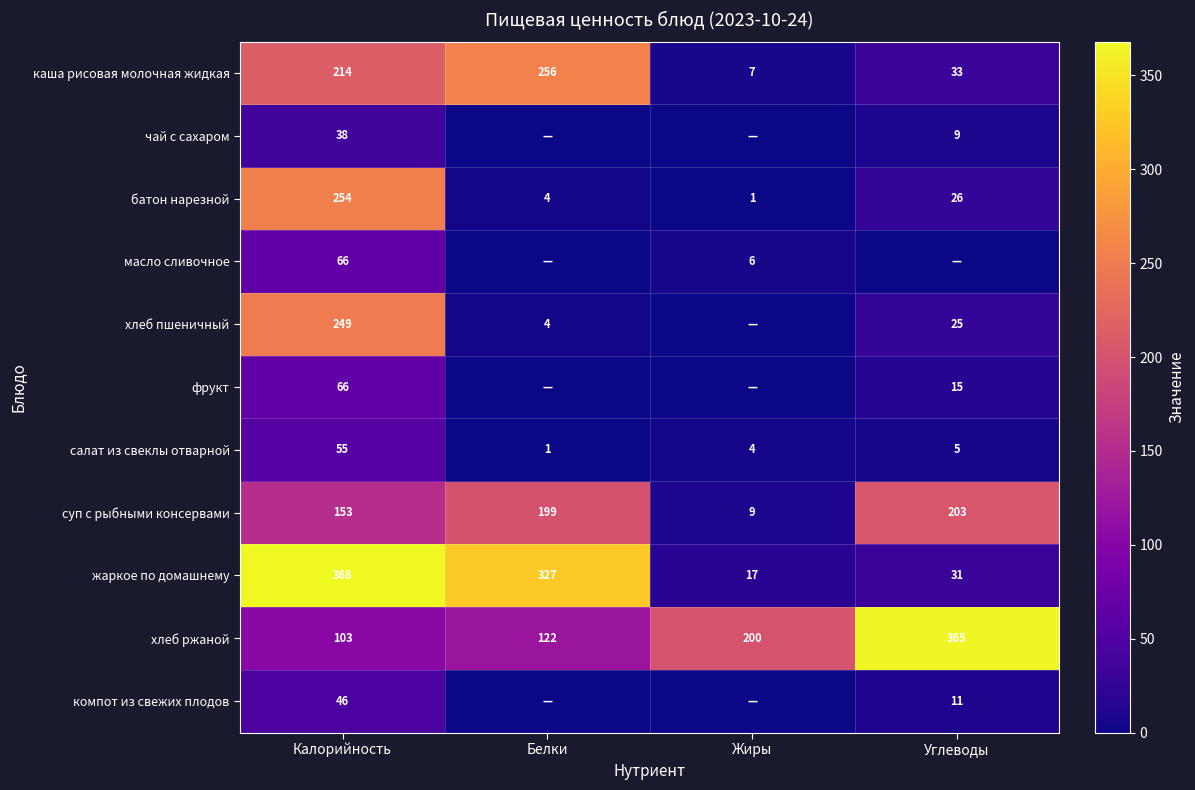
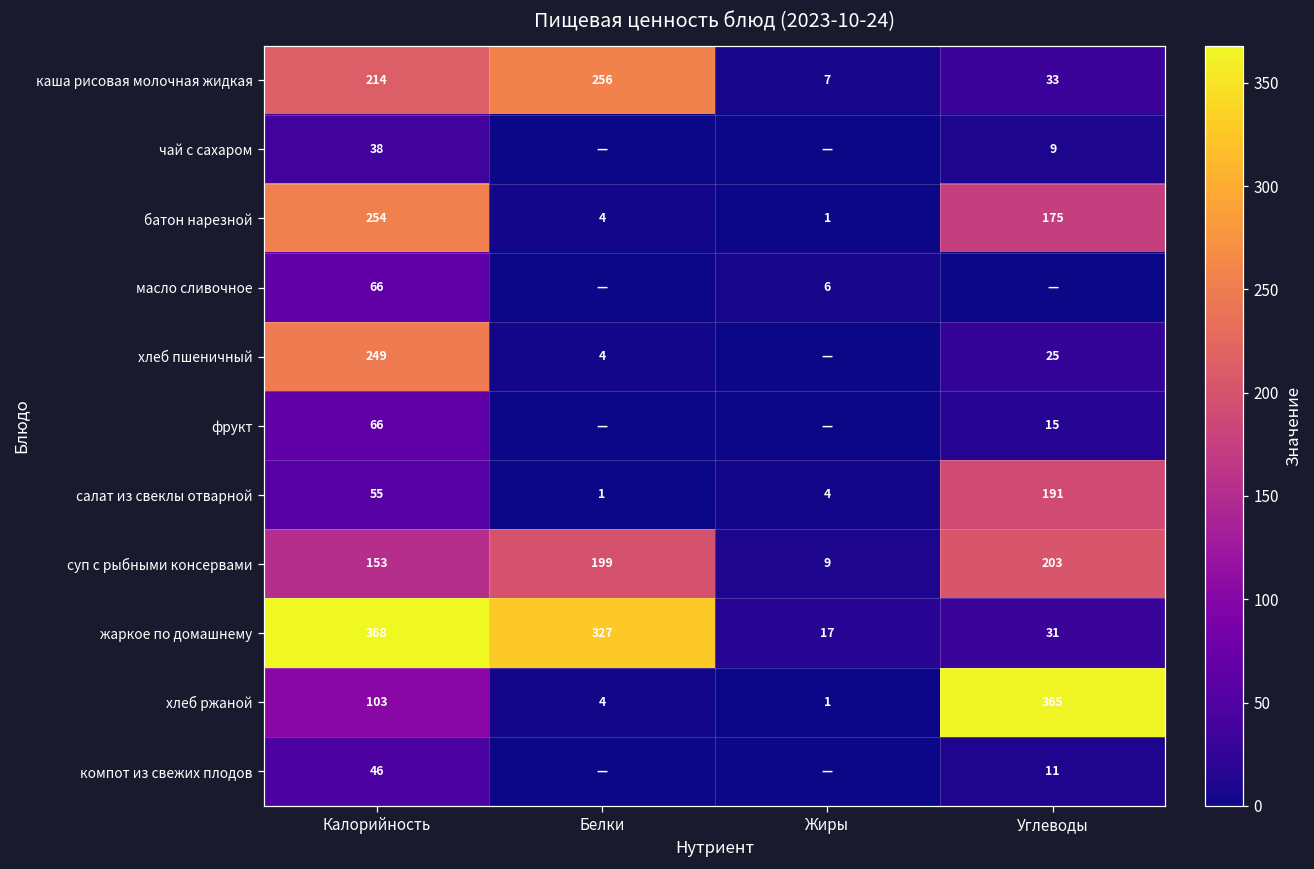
батон нарезной, Углеводы: 26 -> 175
салат из свеклы отварной, Углеводы: 5 -> 191
хлеб ржаной, Белки: 122 -> 4
хлеб ржаной, Жиры: 200 -> 1
